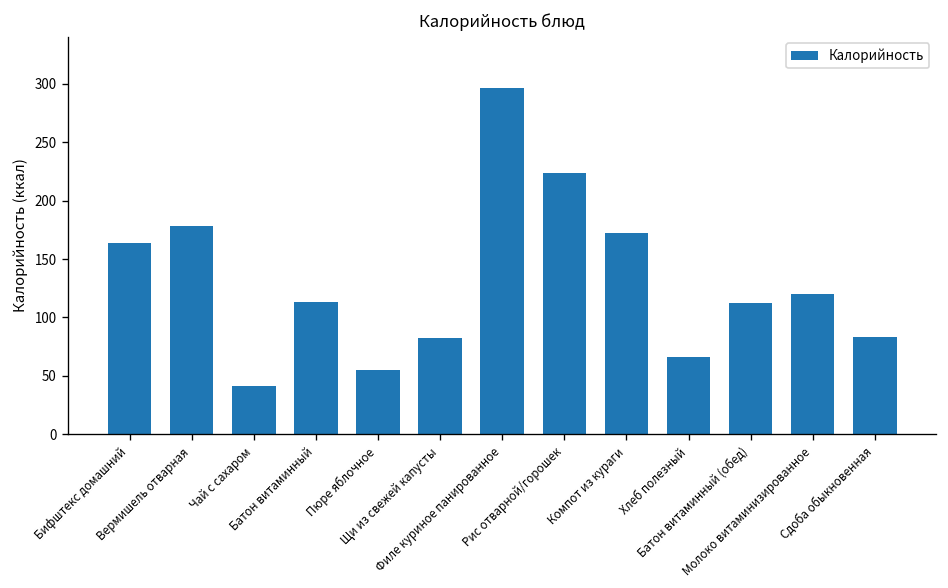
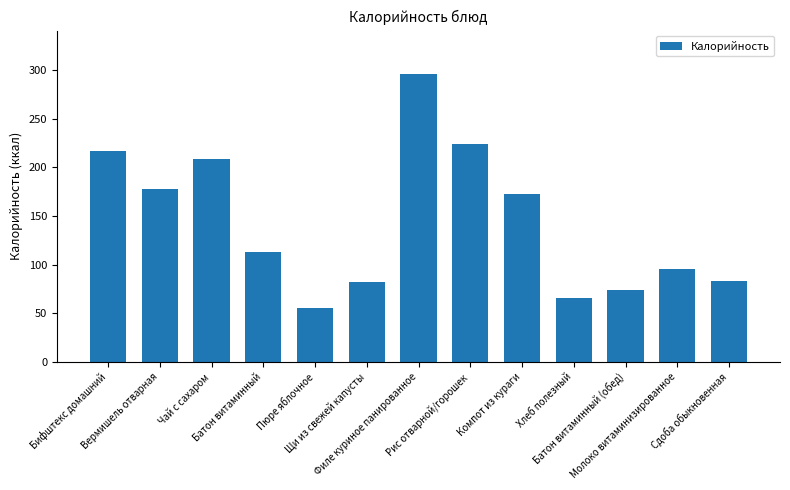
Бифштекс домашний: 160 -> 220
Чай с сахаром: 40 -> 210
Батон витаминный (обед): 110 -> 70
Молоко витаминизированное: 120 -> 100
